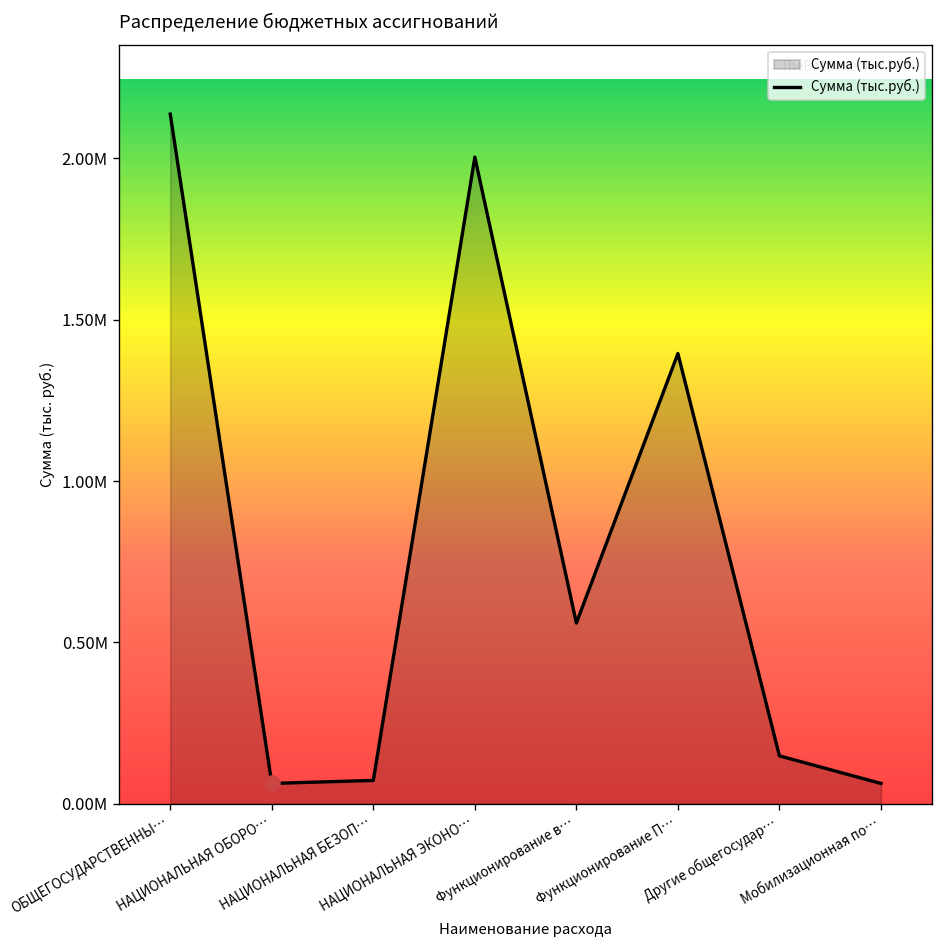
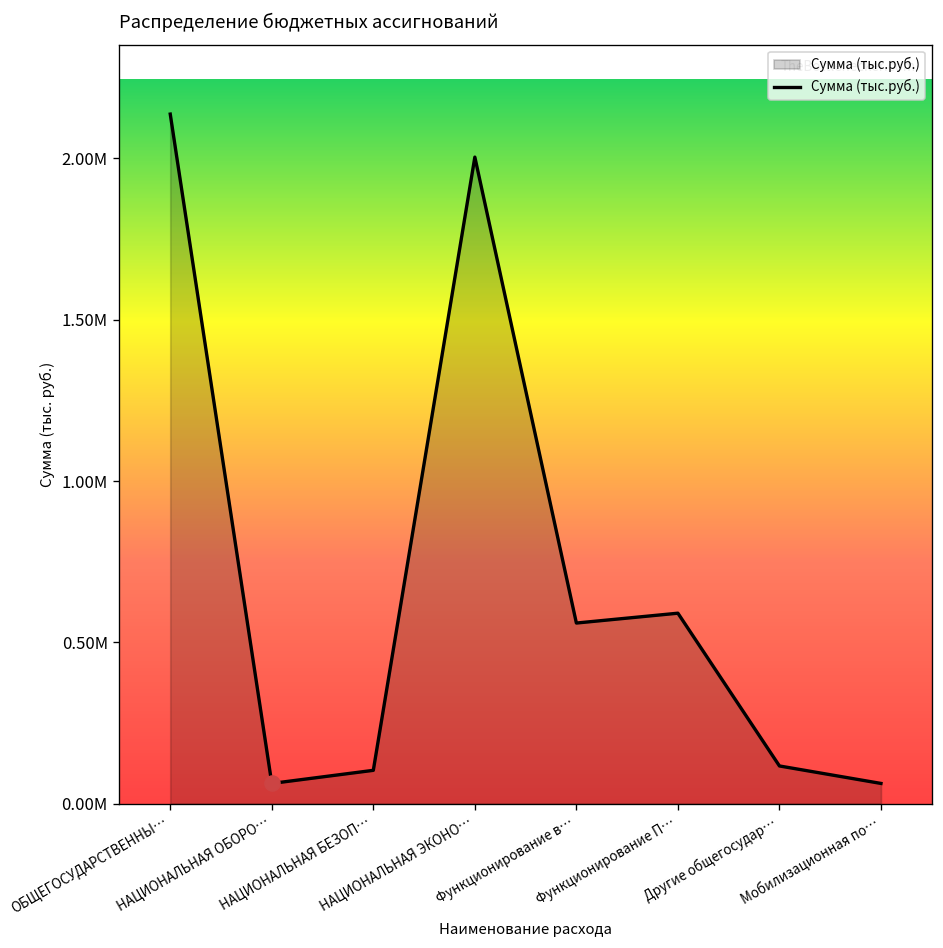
Сумма (тыс.руб.), НАЦИОНАЛЬНАЯ БЕЗОП…: 70000 -> 100000
Сумма (тыс.руб.), Функционирование П…: 1400000 -> 590000
Сумма (тыс.руб.), Другие общегосудар…: 150000 -> 120000
